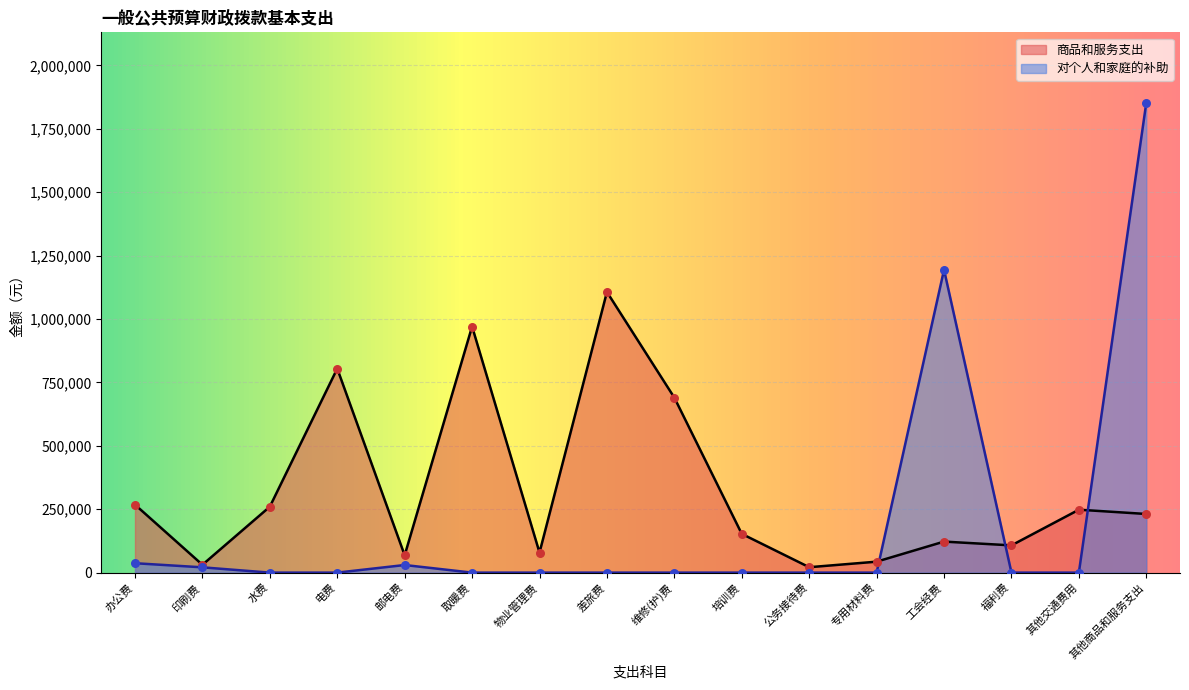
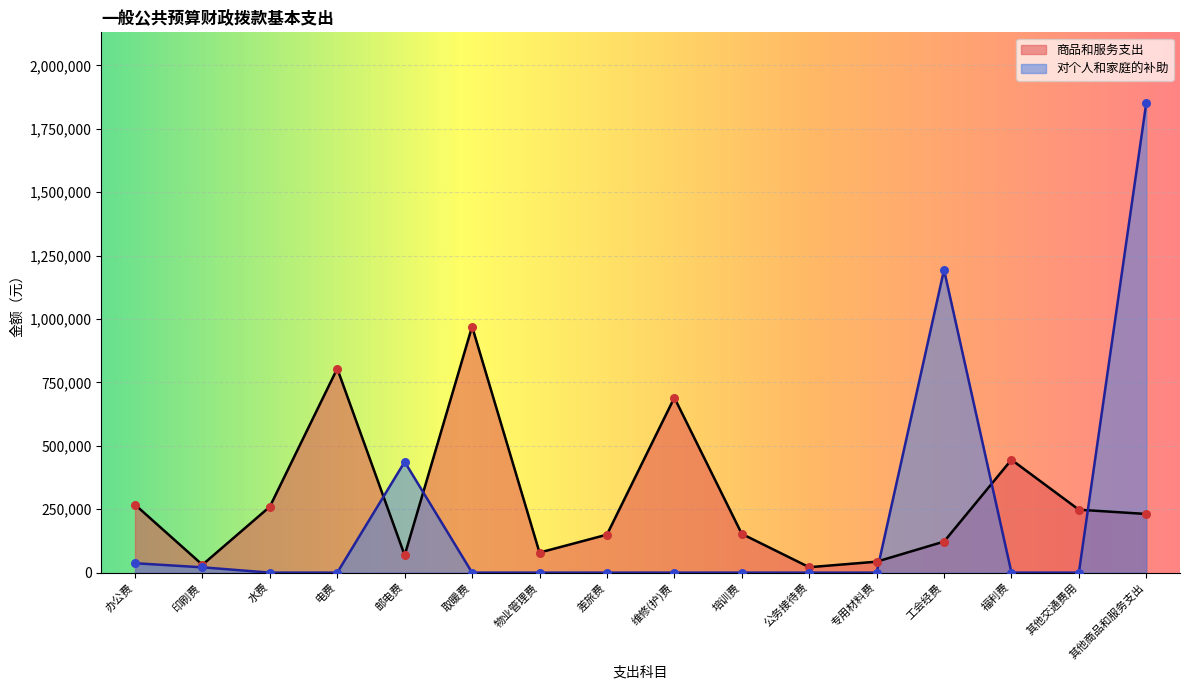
对个人和家庭的补助, 邮电费: 30,000 -> 440,000
商品和服务支出, 差旅费: 1,110,000 -> 150,000
商品和服务支出, 福利费: 110,000 -> 440,000
